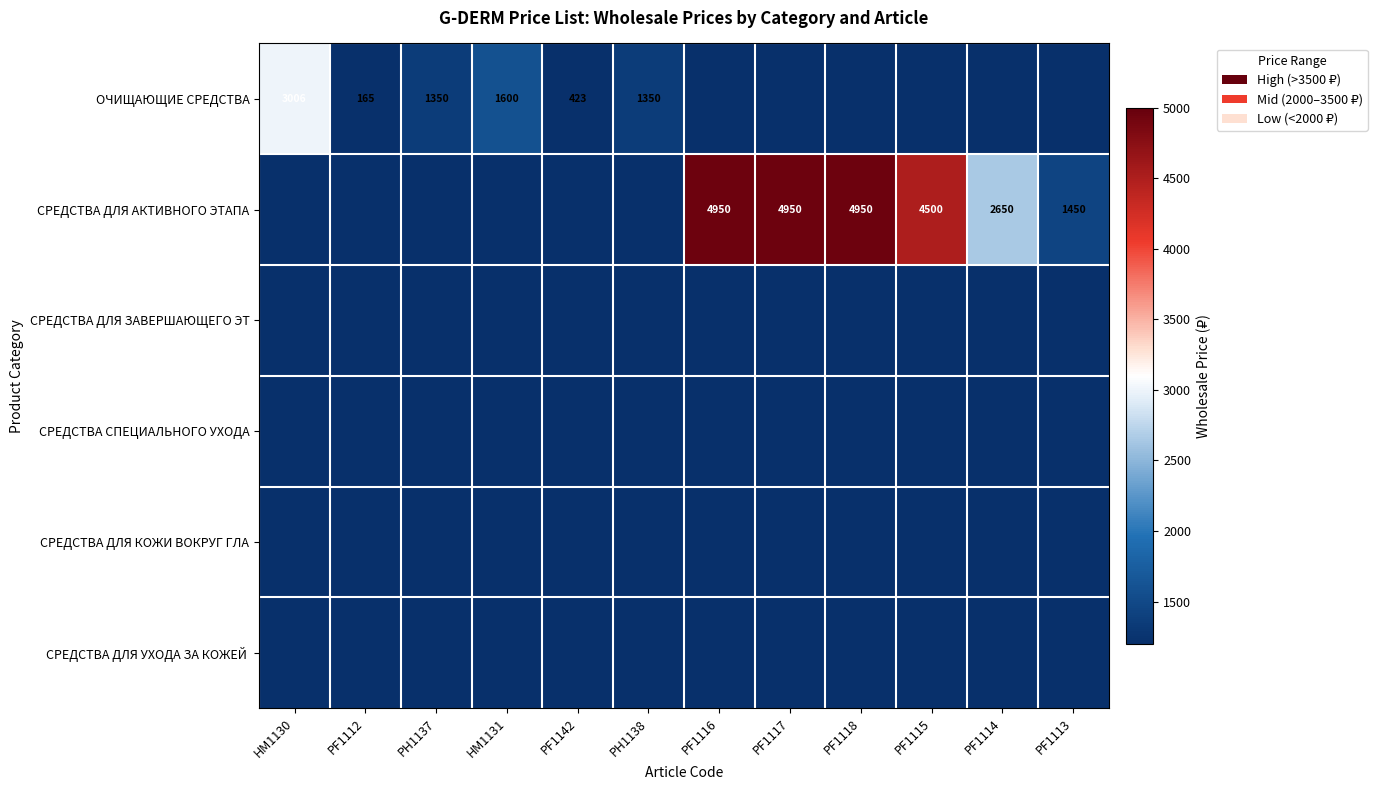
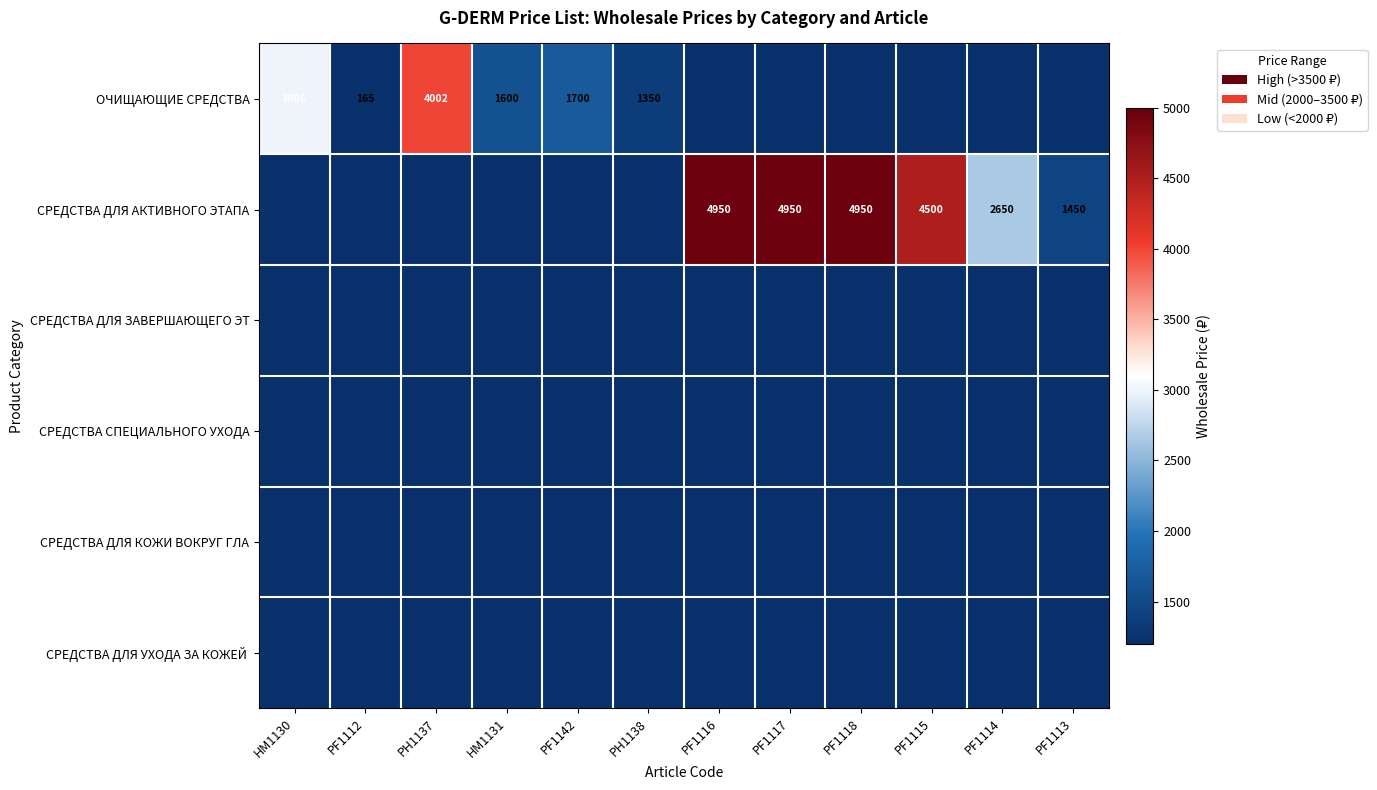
ОЧИЩАЮЩИЕ СРЕДСТВА, PH1137: 1350 -> 4002
ОЧИЩАЮЩИЕ СРЕДСТВА, PF1142: 423 -> 1700
